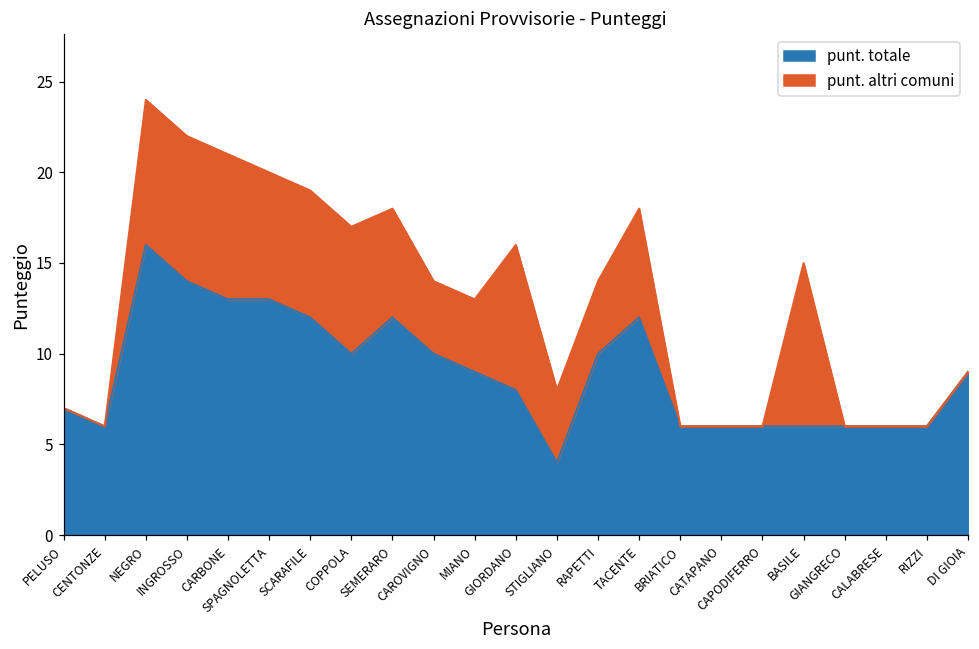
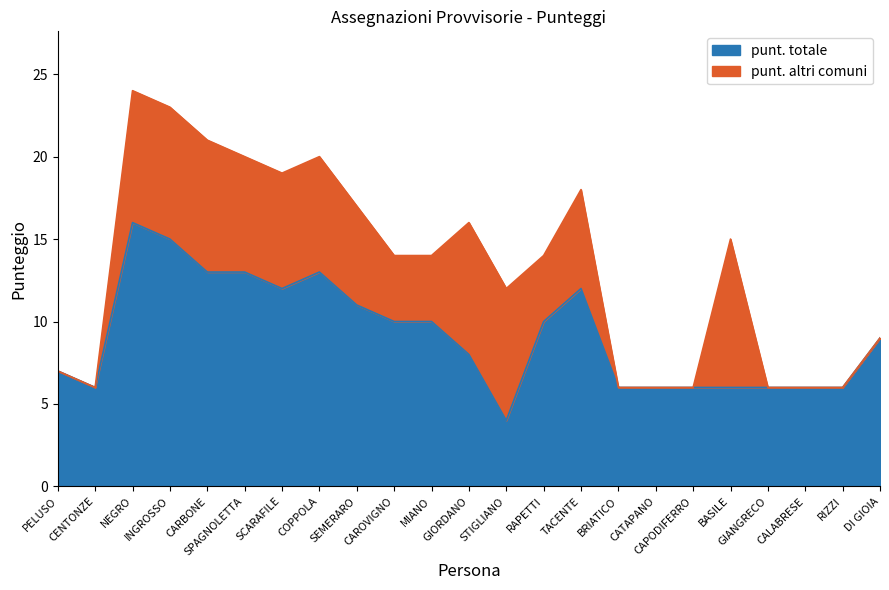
punt. totale, INGROSSO: 14 -> 15
punt. totale, COPPOLA: 10 -> 13
punt. totale, SEMERARO: 12 -> 11
punt. totale, MIANO: 9 -> 10
punt. altri comuni, STIGLIANO: 4 -> 8
